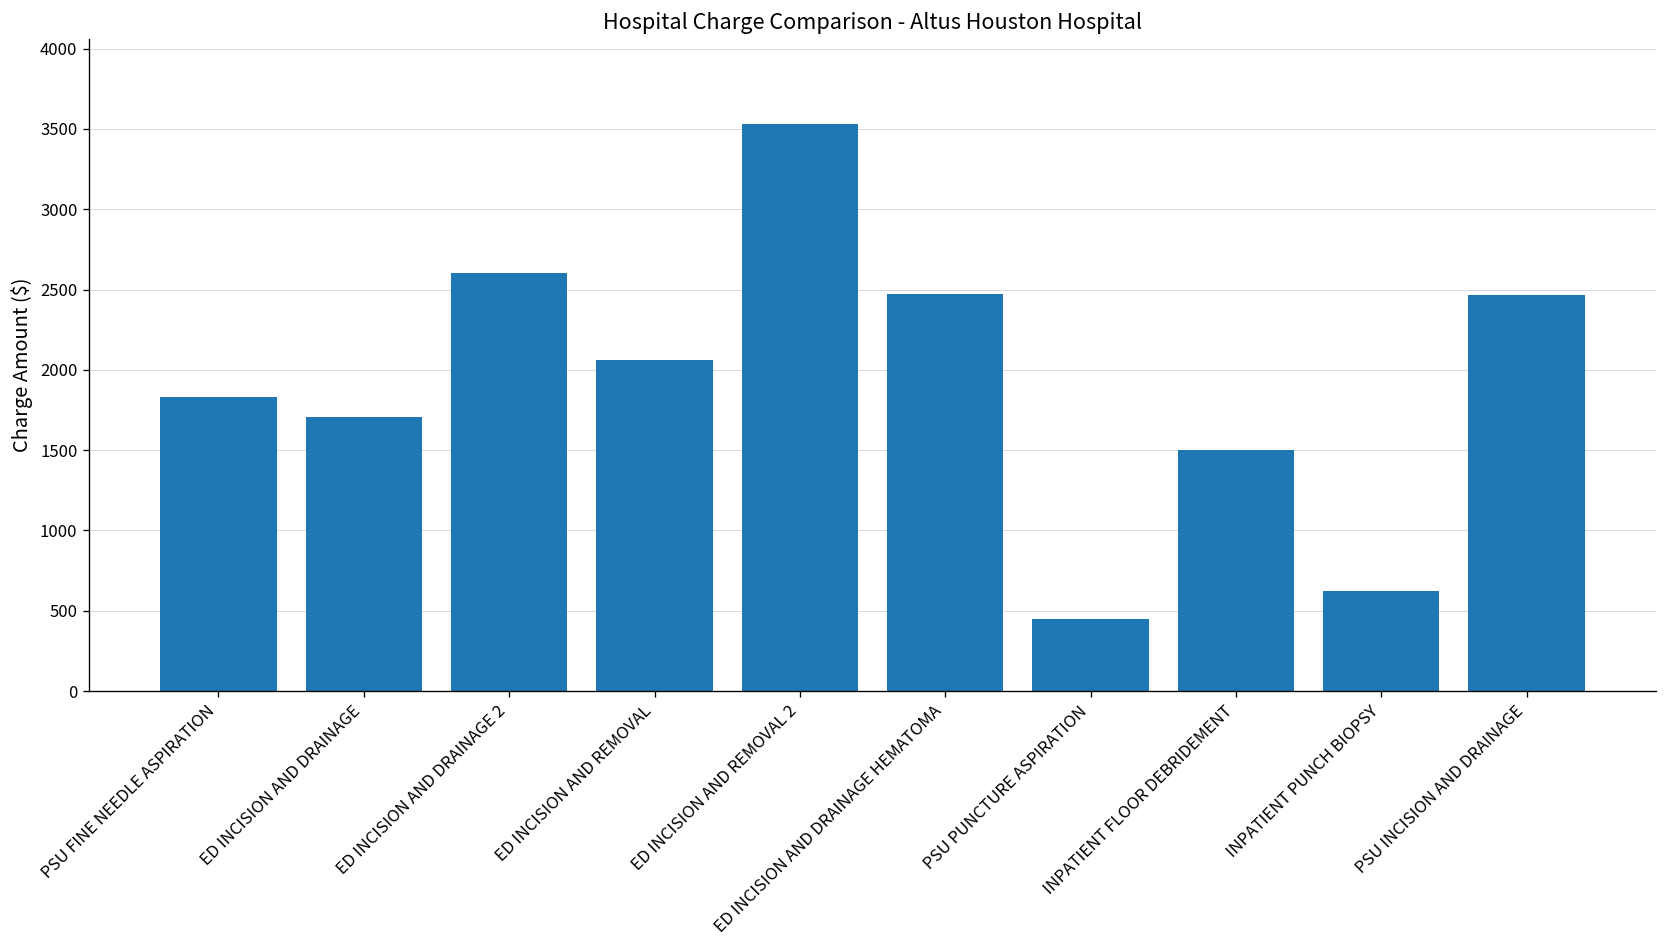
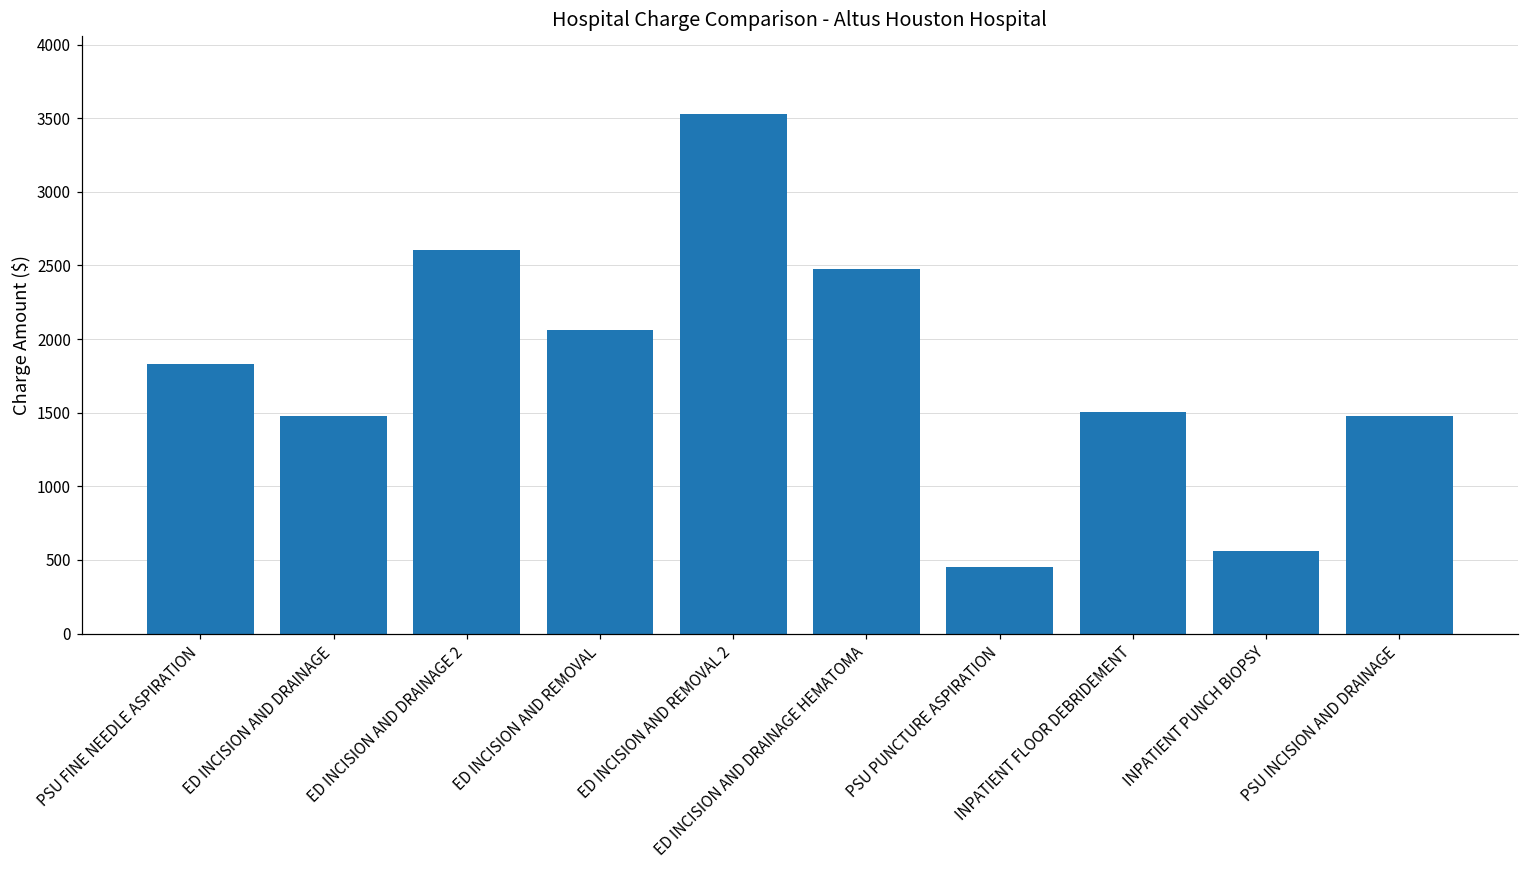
ED INCISION AND DRAINAGE: 1700 -> 1480
INPATIENT PUNCH BIOPSY: 630 -> 560
PSU INCISION AND DRAINAGE: 2460 -> 1480
